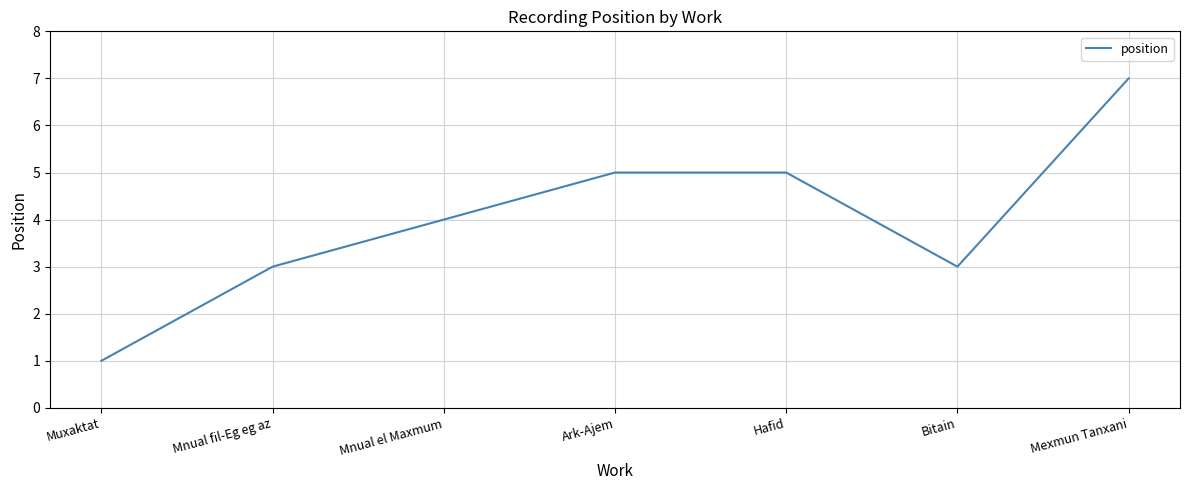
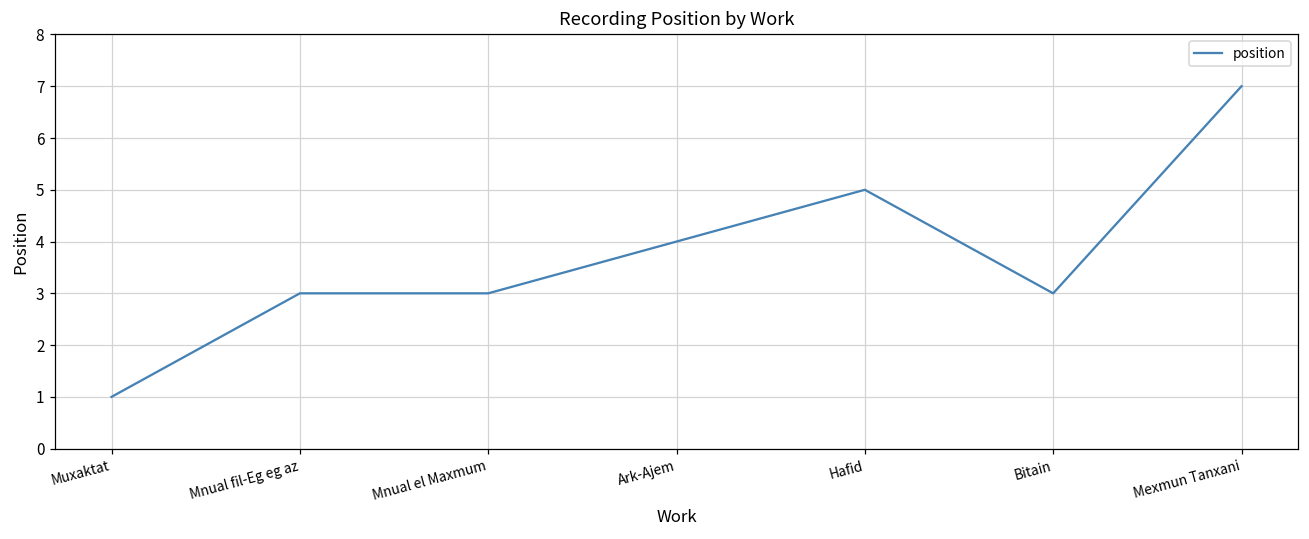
Mnual el Maxmum: 4 -> 3
Ark-Ajem: 5 -> 4
